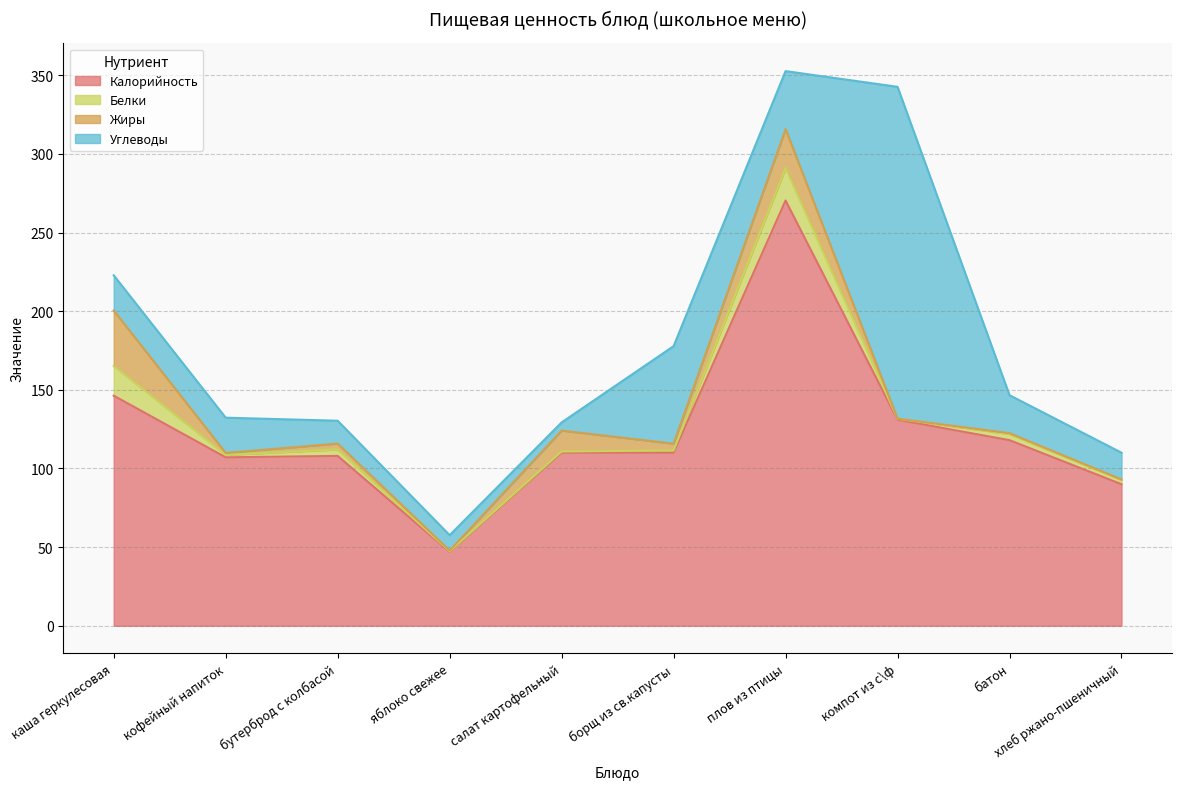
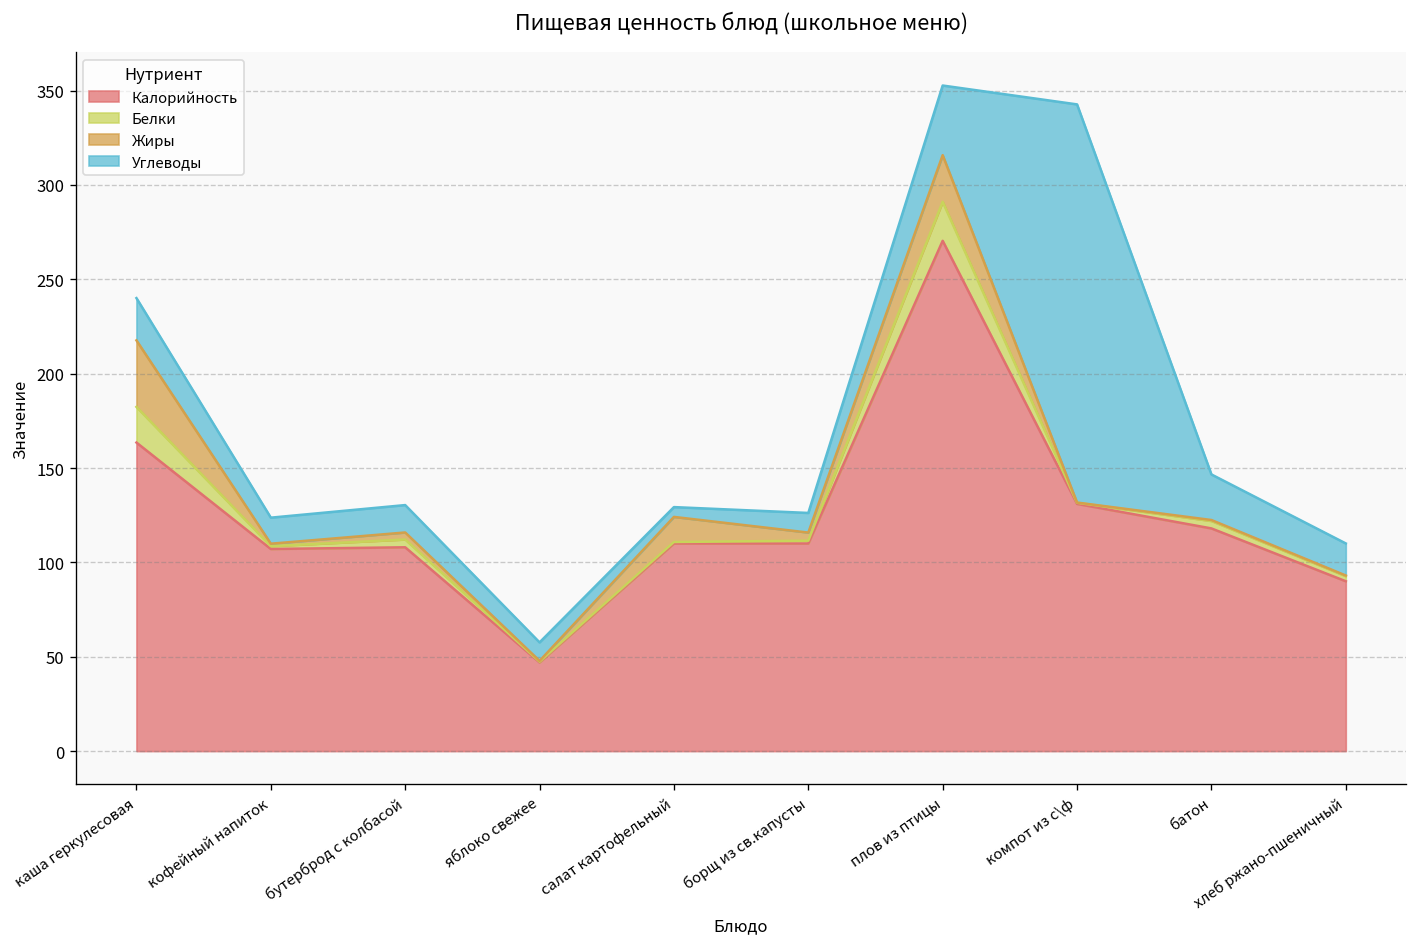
Калорийность, каша геркулесовая: 146 -> 164
Углеводы, кофейный напиток: 22 -> 14
Углеводы, борщ из св.капусты: 62 -> 10
